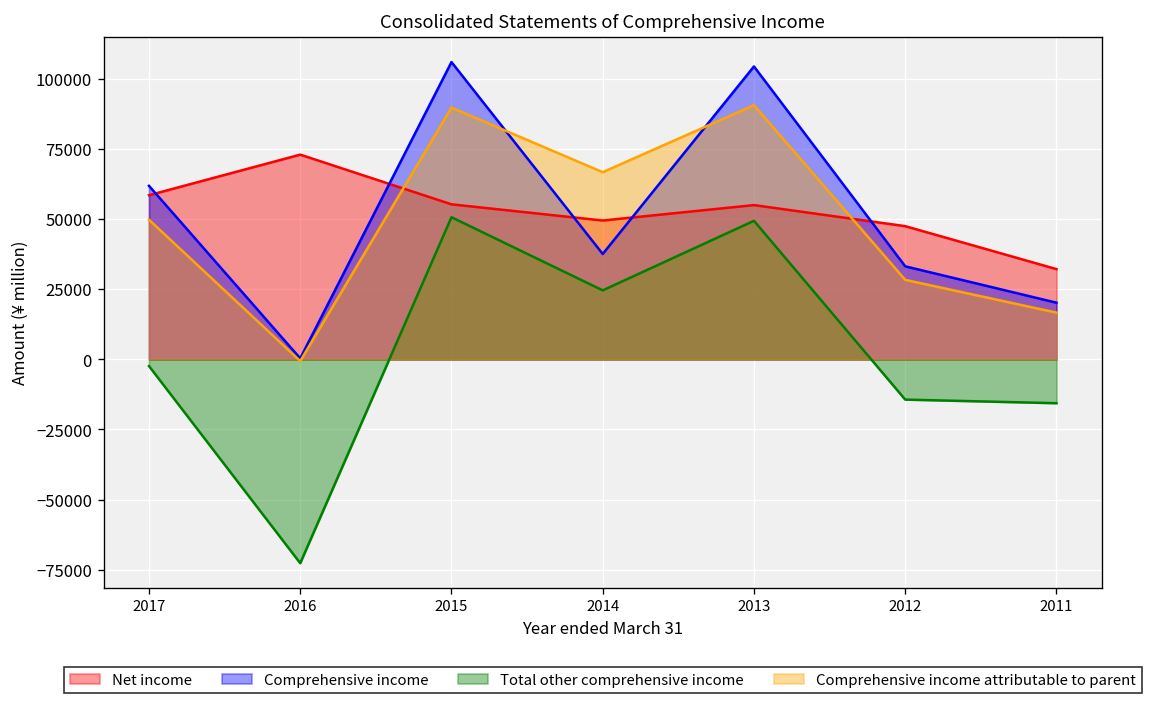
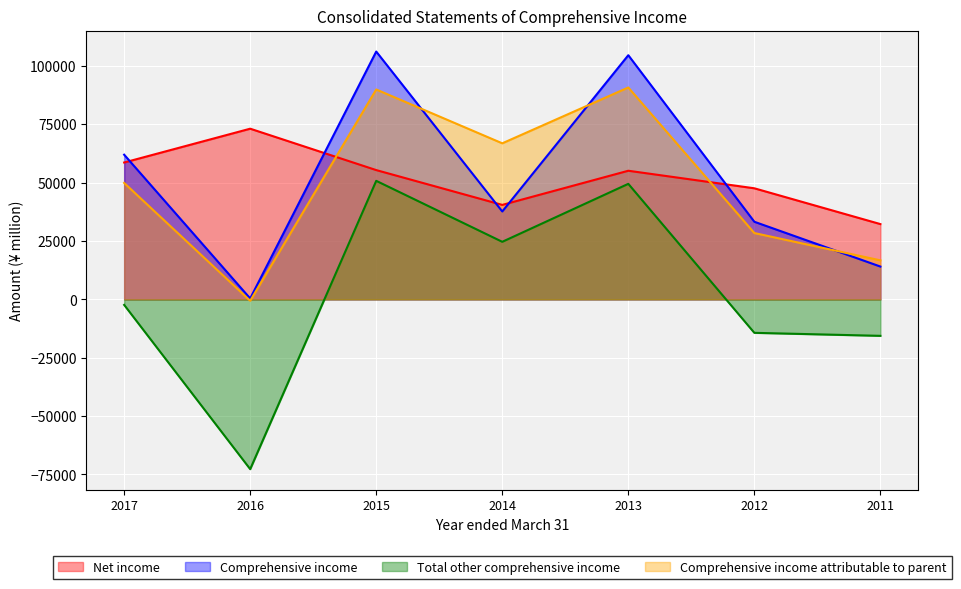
Net income, 2014: 50000 -> 40000
Comprehensive income, 2011: 20000 -> 14000
